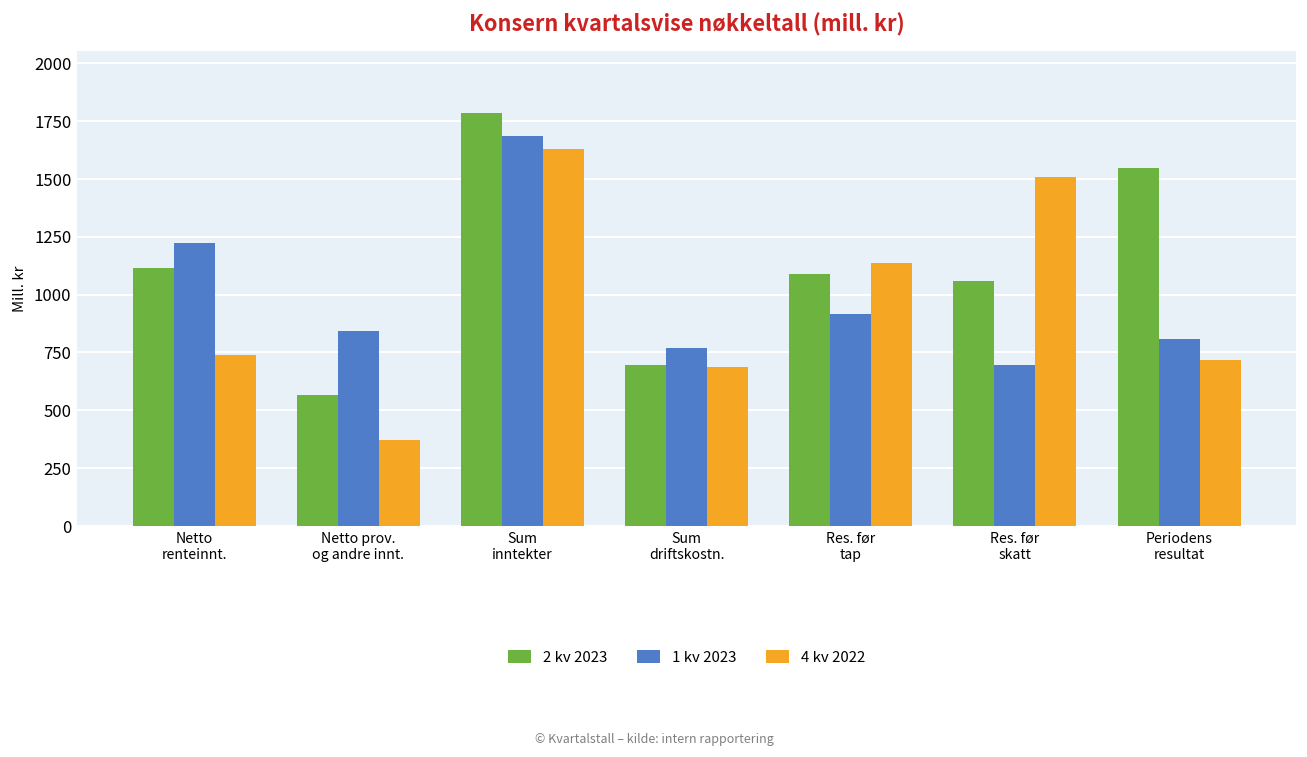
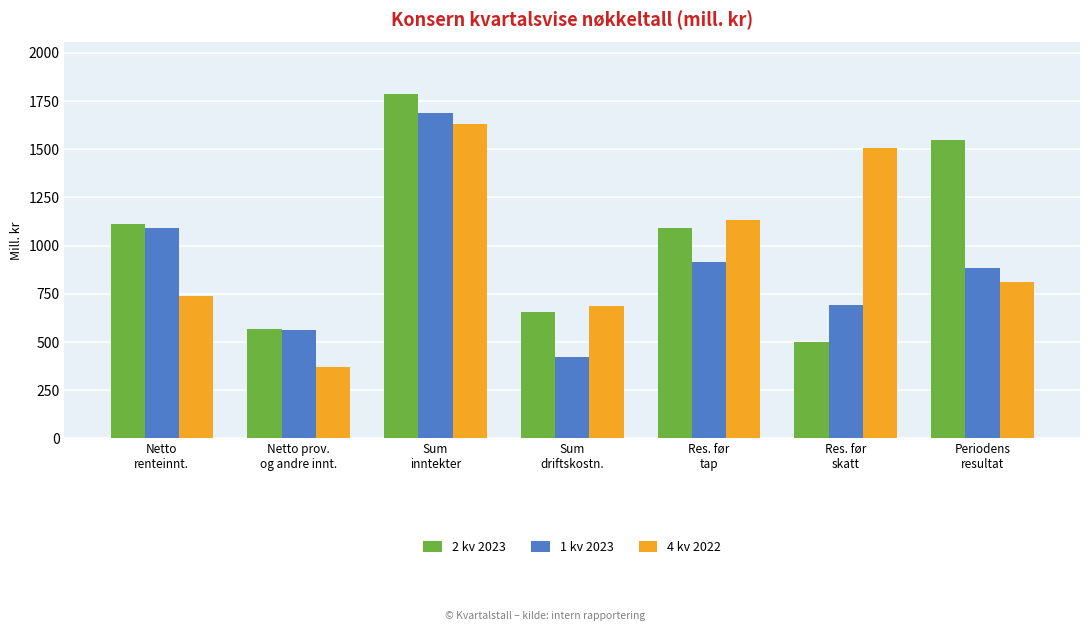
1 kv 2023, Netto renteinnt.: 1220 -> 1090
1 kv 2023, Netto prov. og andre innt.: 840 -> 560
2 kv 2023, Sum driftskostn.: 700 -> 650
1 kv 2023, Sum driftskostn.: 770 -> 420
2 kv 2023, Res. før skatt: 1060 -> 500
1 kv 2023, Periodens resultat: 810 -> 880
4 kv 2022, Periodens resultat: 720 -> 810
